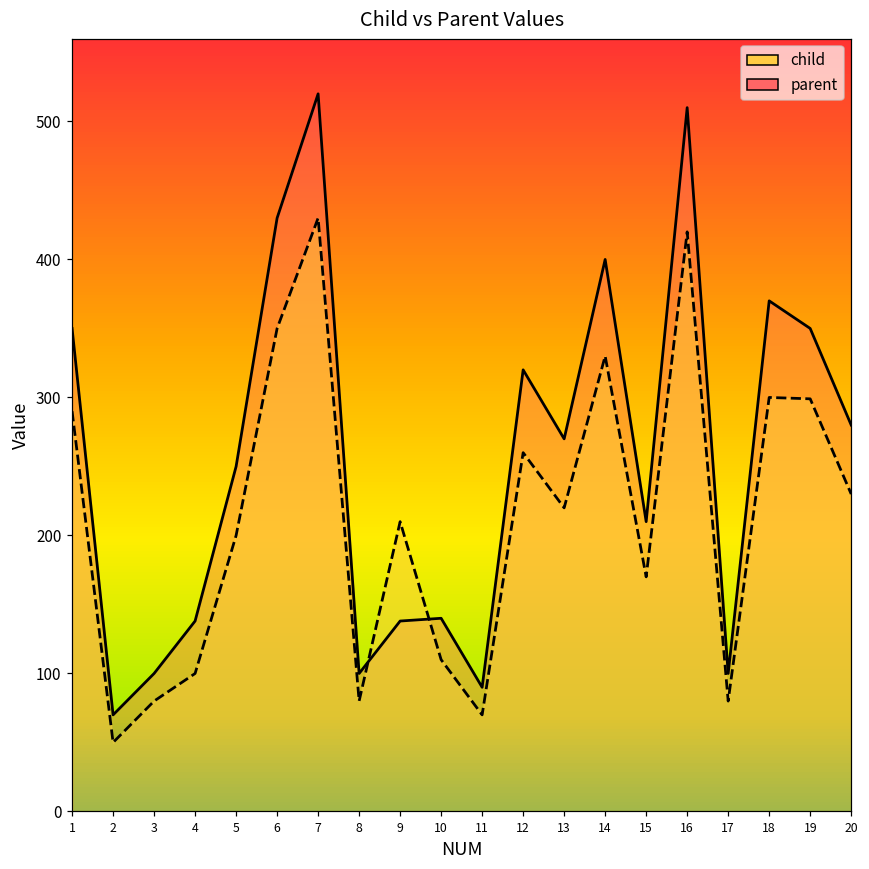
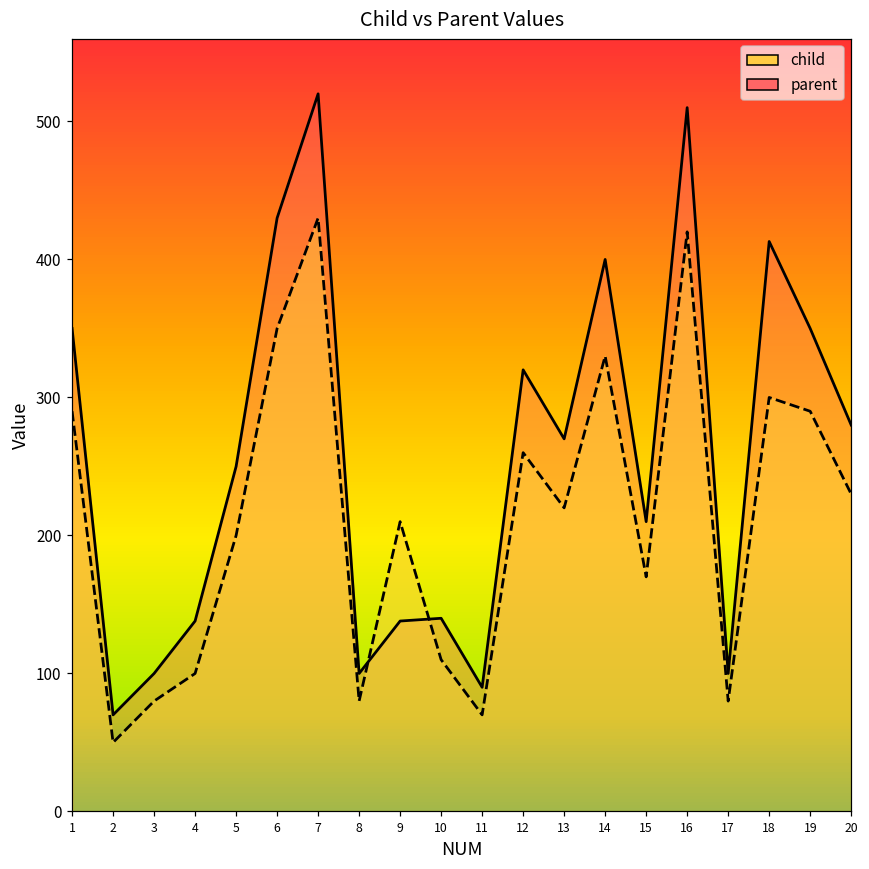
parent, 18: 370 -> 413
child, 19: 299 -> 290
